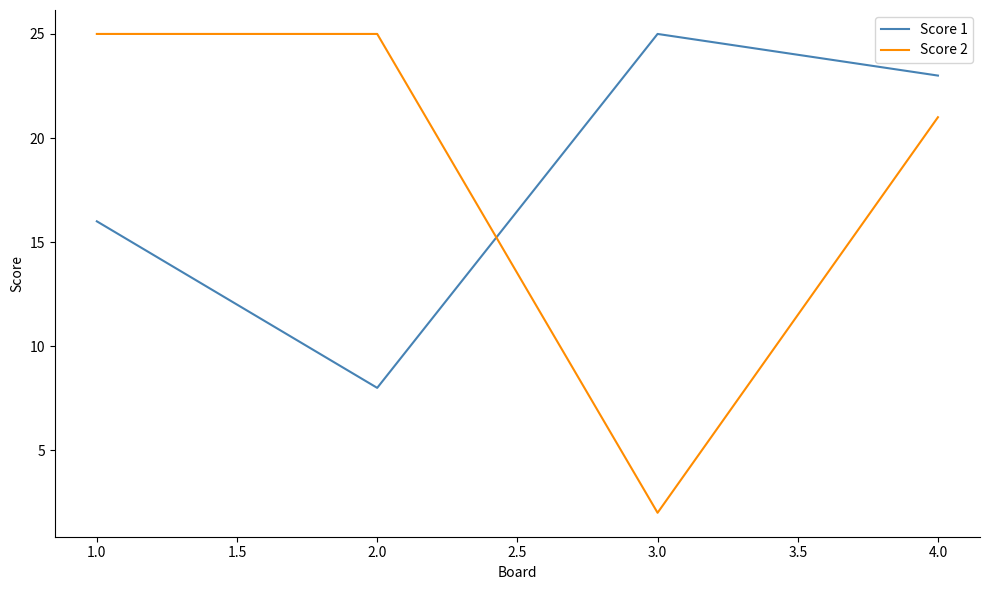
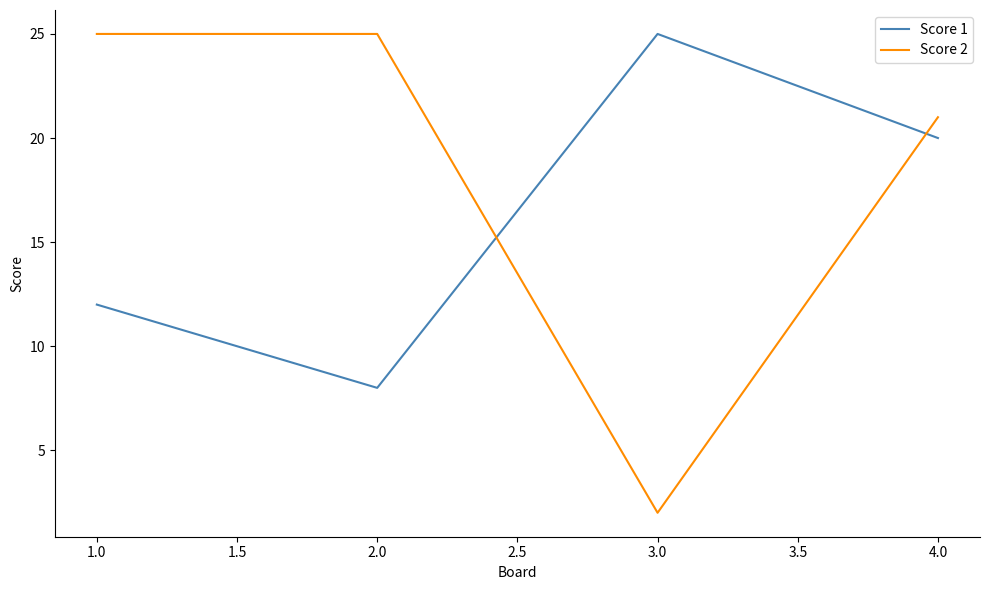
Score 1, 1.0: 16 -> 12
Score 1, 4.0: 23 -> 20
